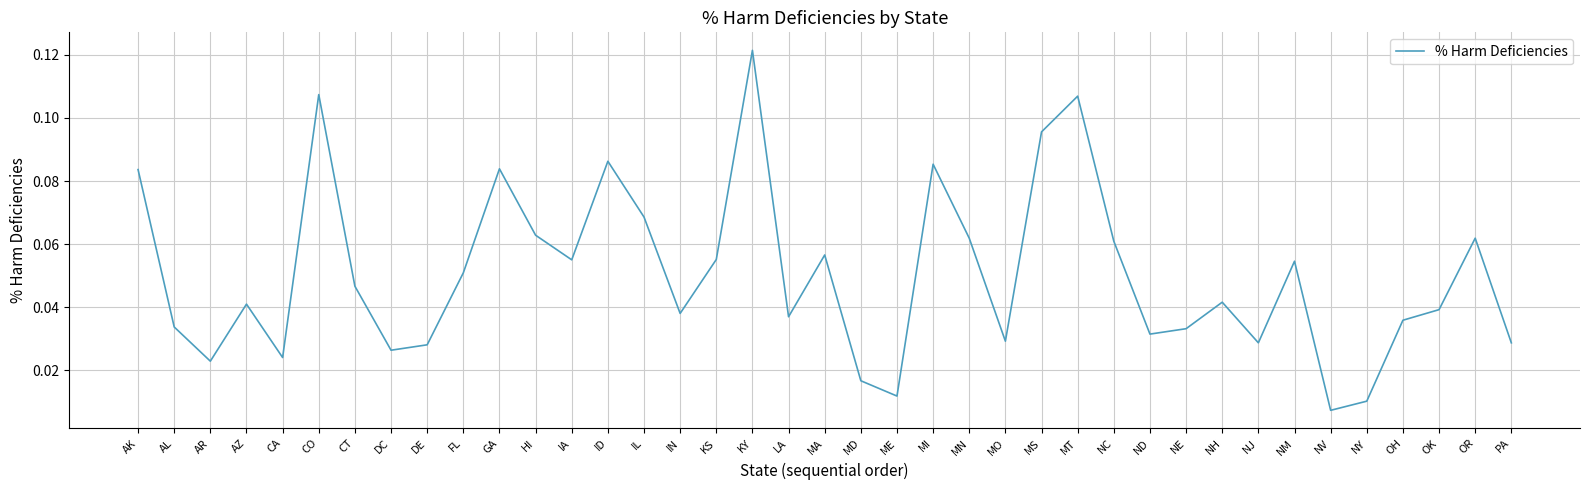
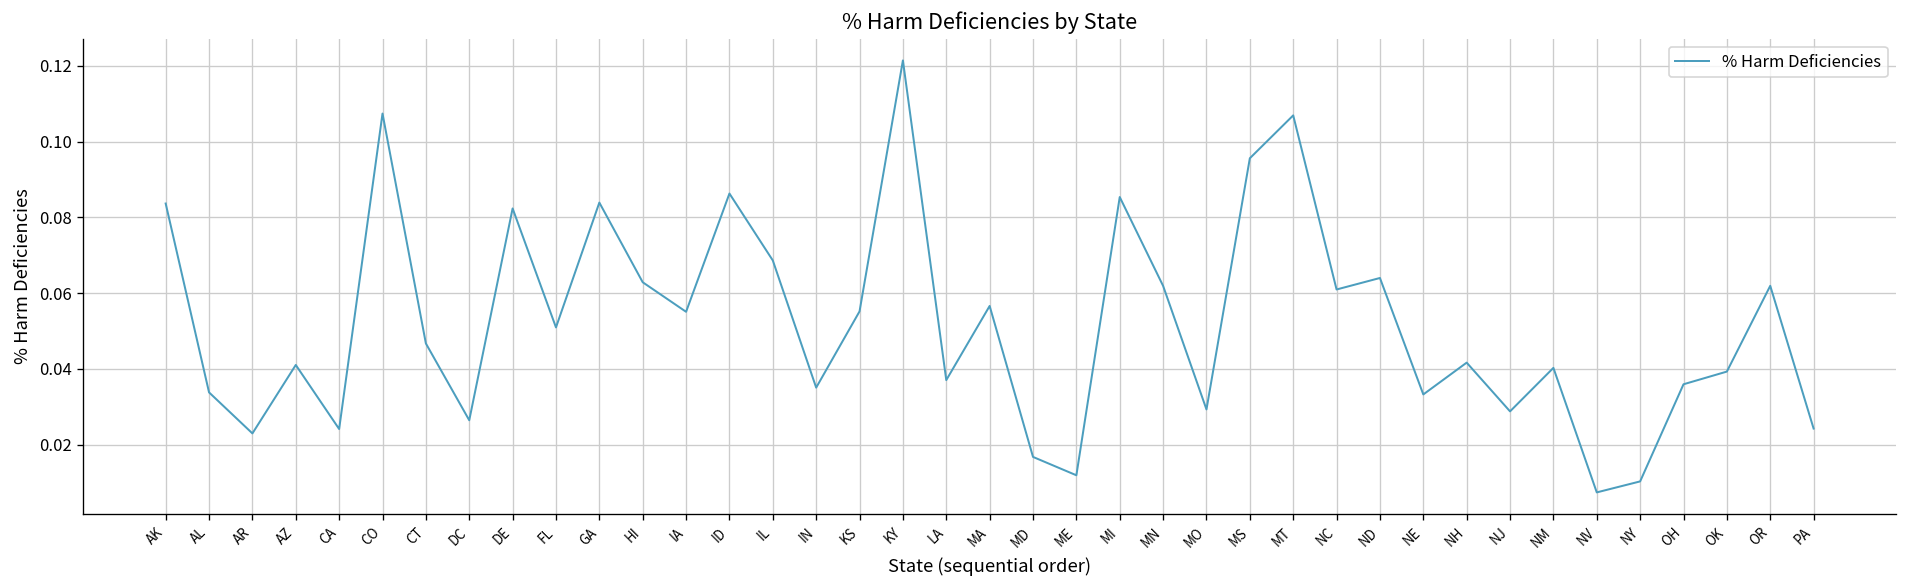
DE: 0.028 -> 0.082
IN: 0.038 -> 0.035
ND: 0.032 -> 0.064
NM: 0.055 -> 0.040
PA: 0.029 -> 0.024
